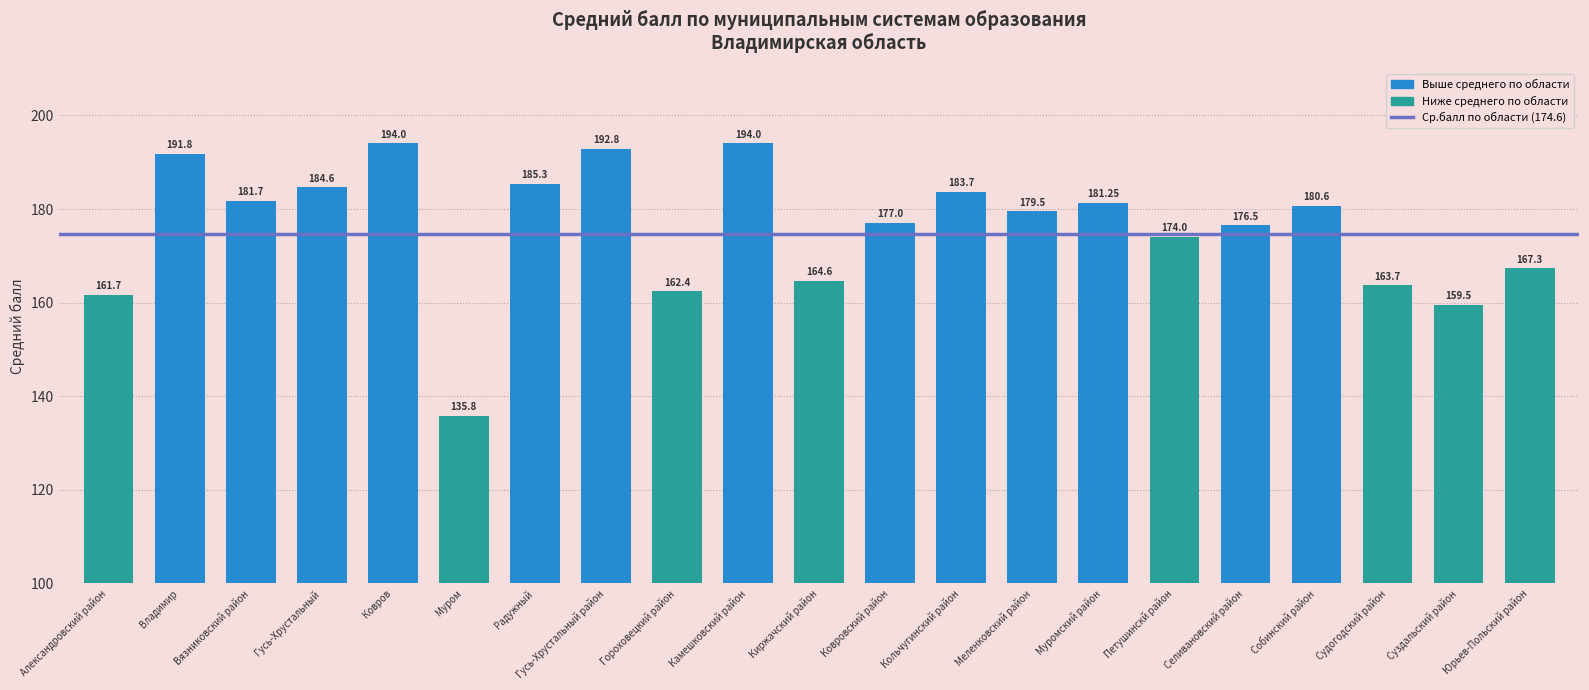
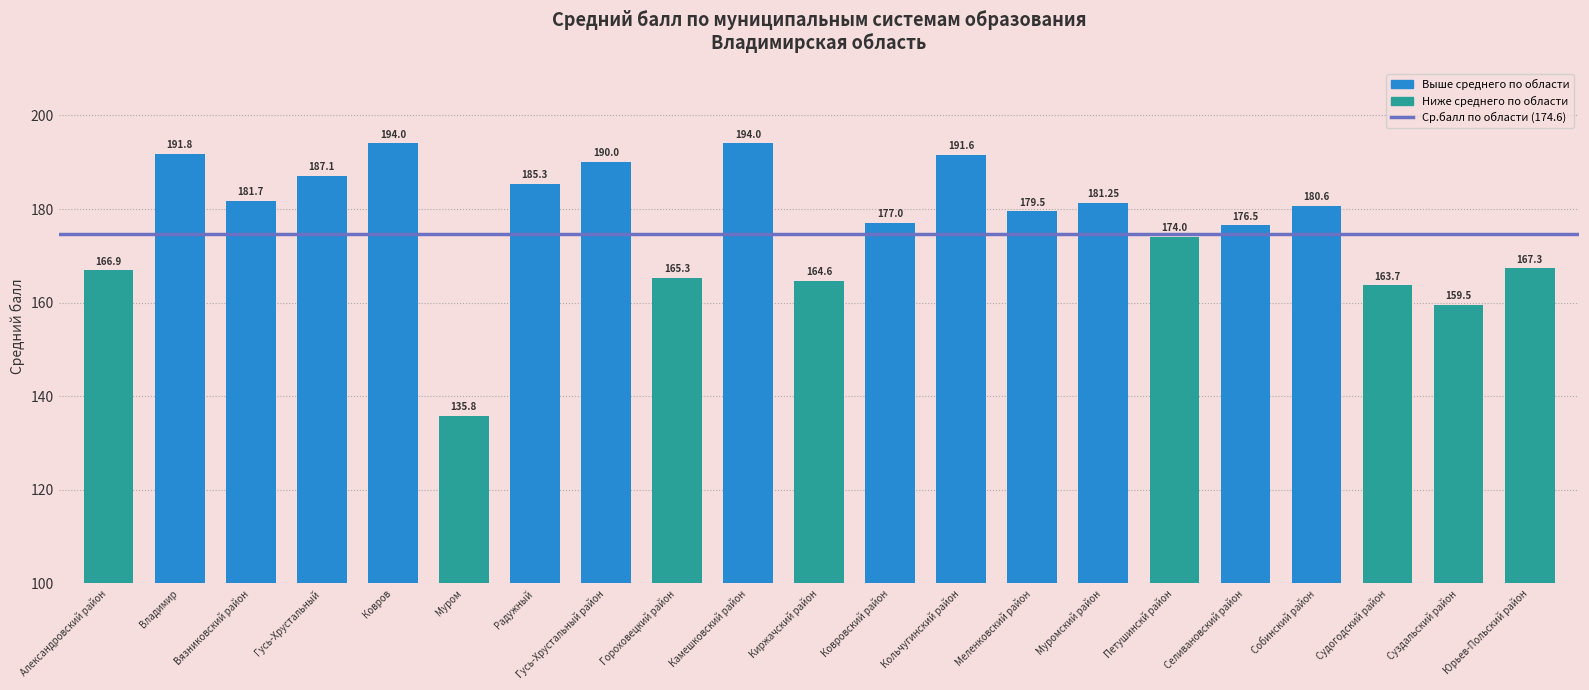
Александровский район: 161.7 -> 166.9
Гусь-Хрустальный: 184.6 -> 187.1
Гусь-Хрустальный район: 192.8 -> 190.0
Гороховецкий район: 162.4 -> 165.3
Кольчугинский район: 183.7 -> 191.6
